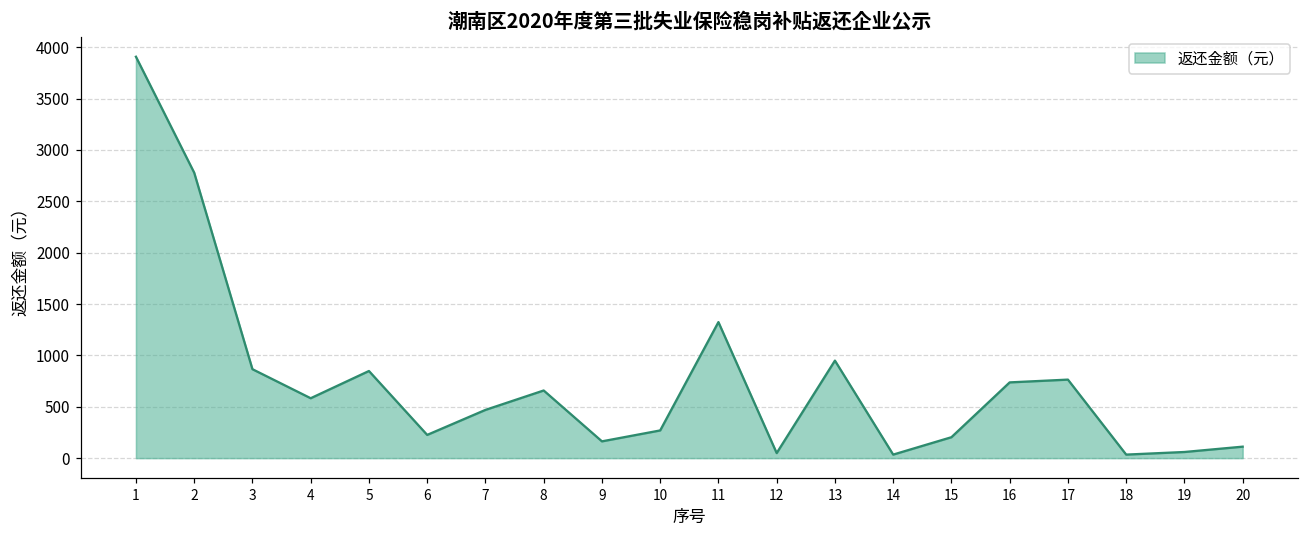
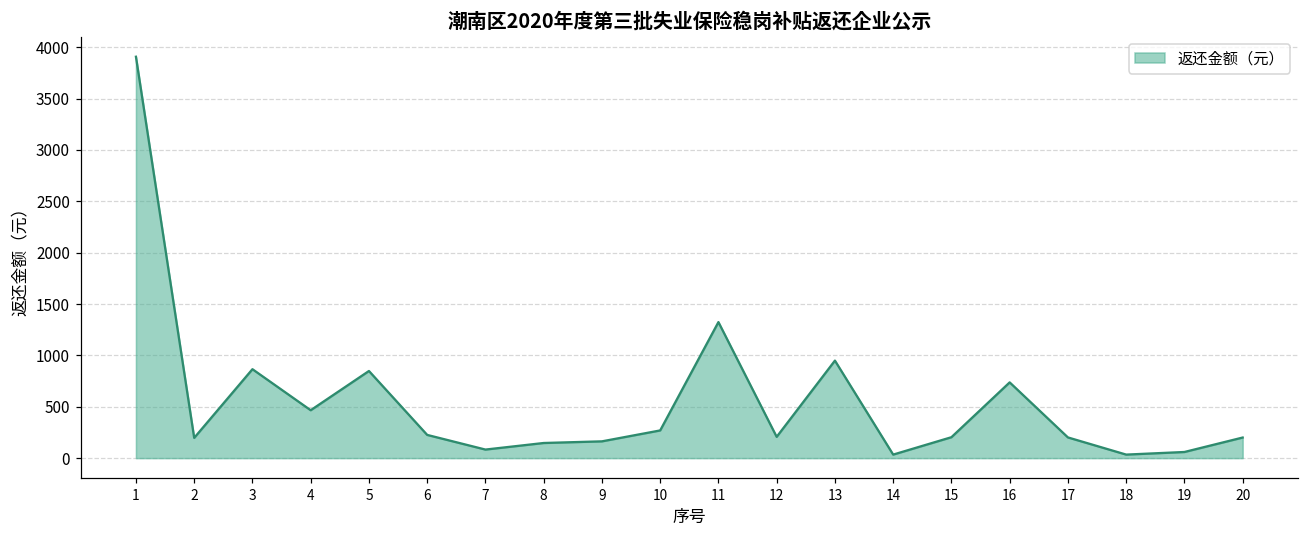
2: 2800 -> 200
4: 600 -> 500
7: 500 -> 100
8: 700 -> 100
12: 0 -> 200
17: 800 -> 200
20: 100 -> 200
